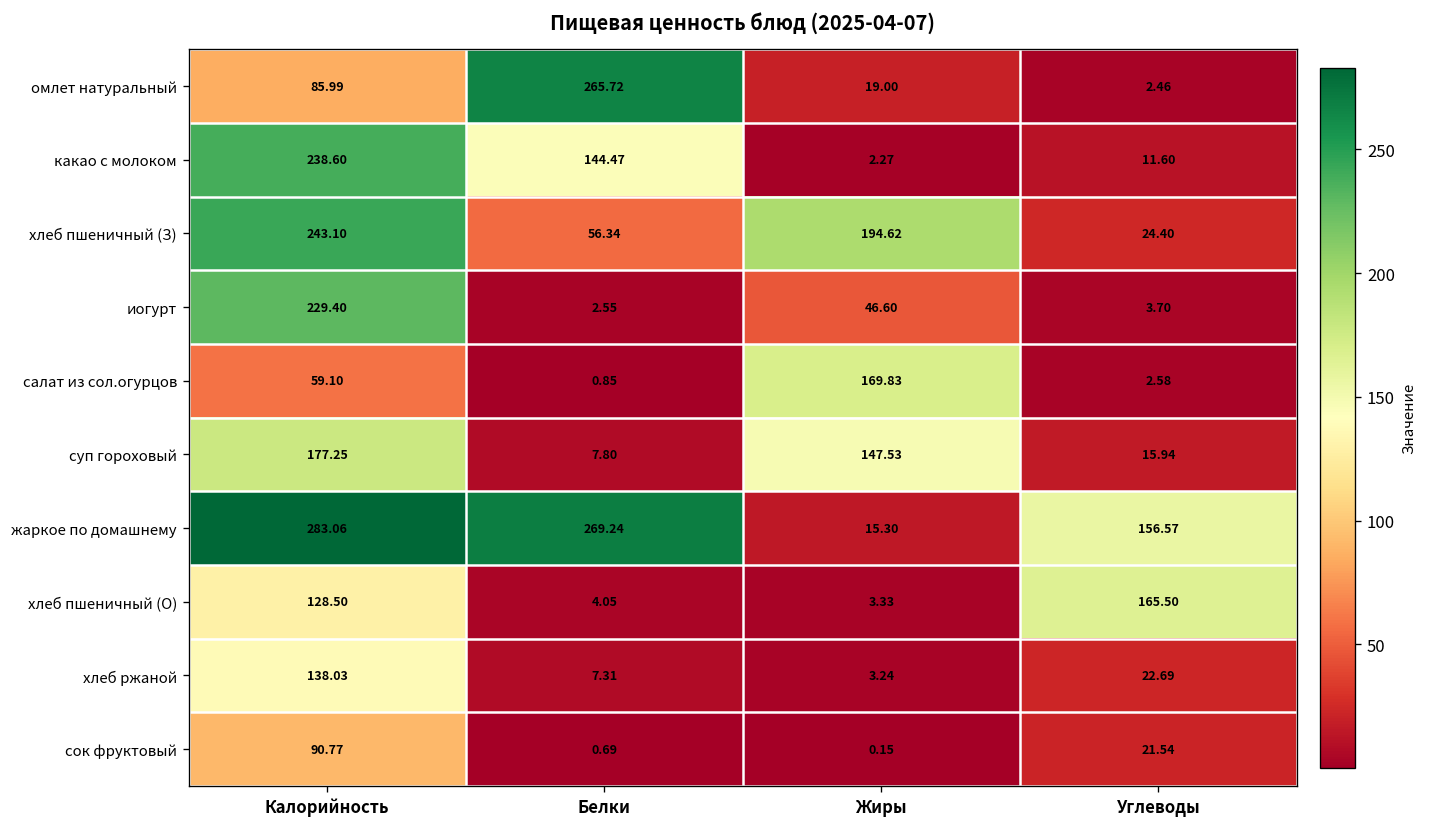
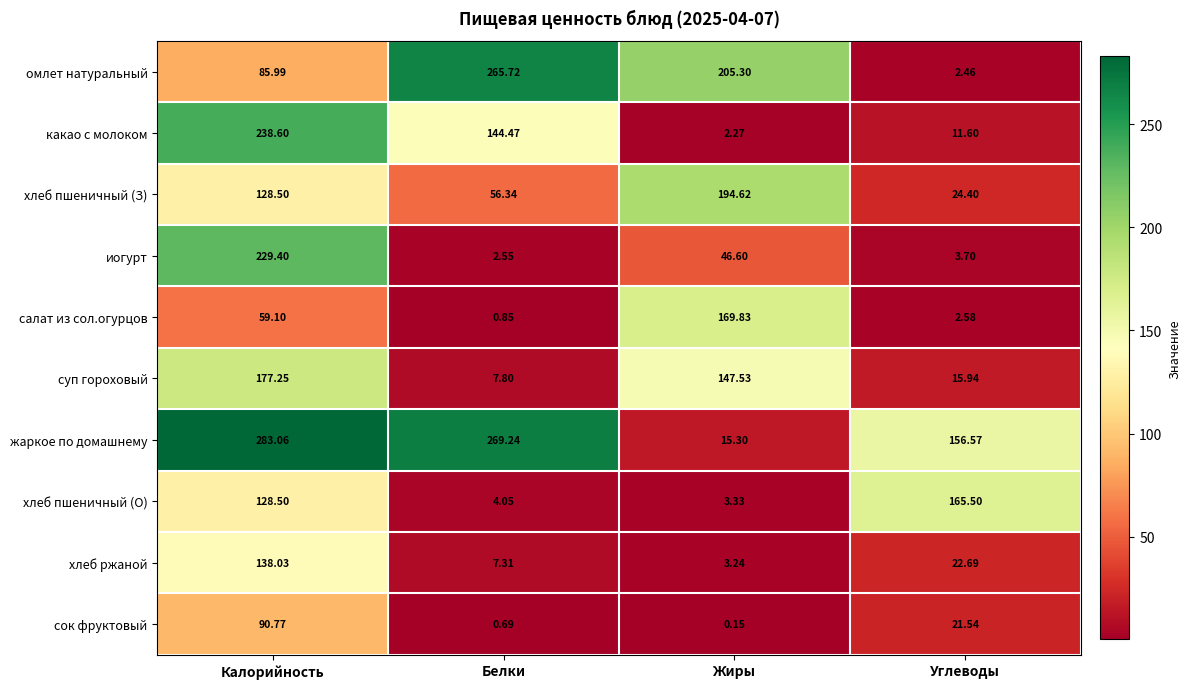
омлет натуральный, Жиры: 19.00 -> 205.30
хлеб пшеничный (З), Калорийность: 243.10 -> 128.50
